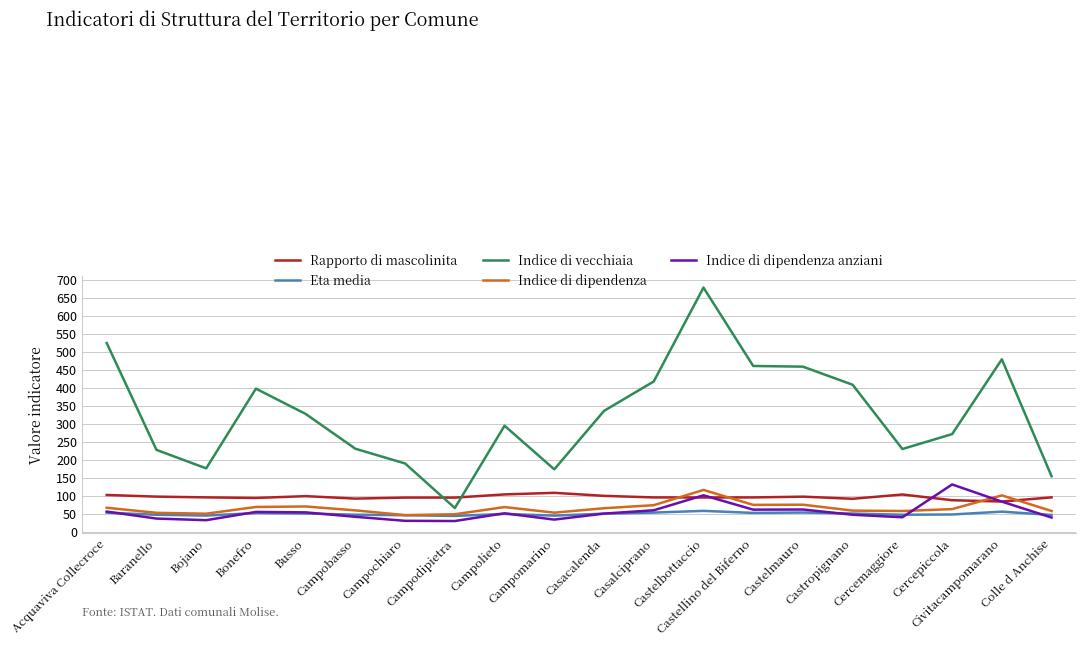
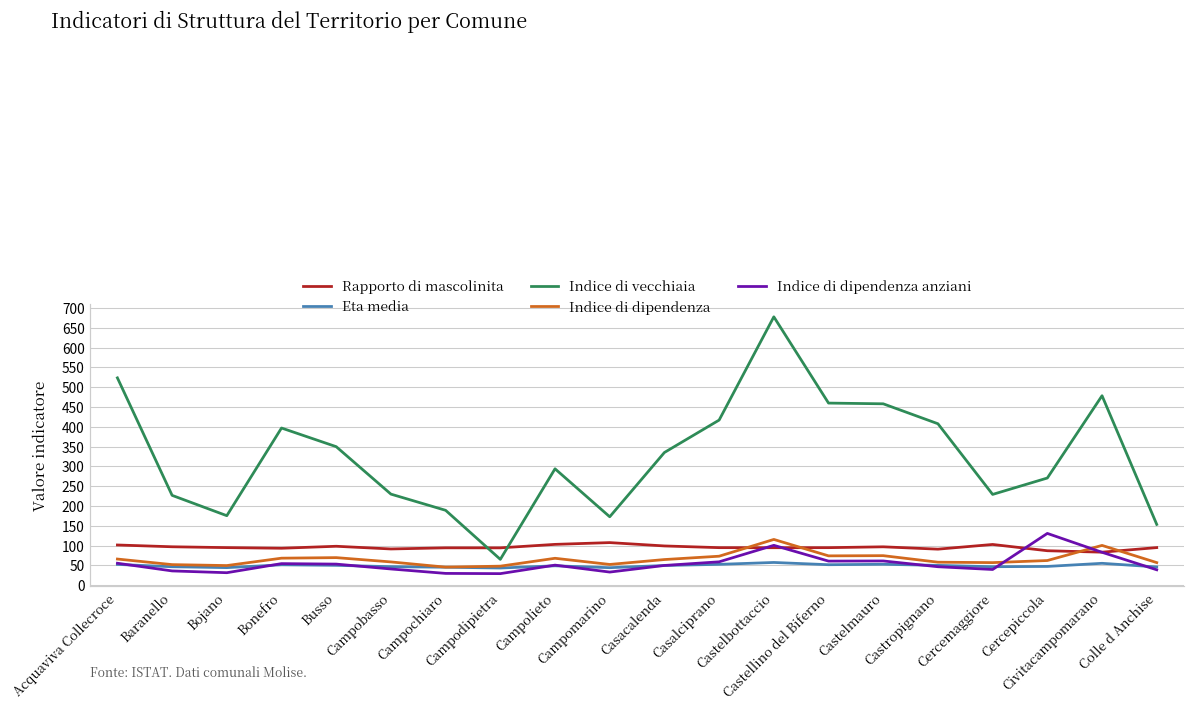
Indice di vecchiaia, Busso: 330 -> 350
